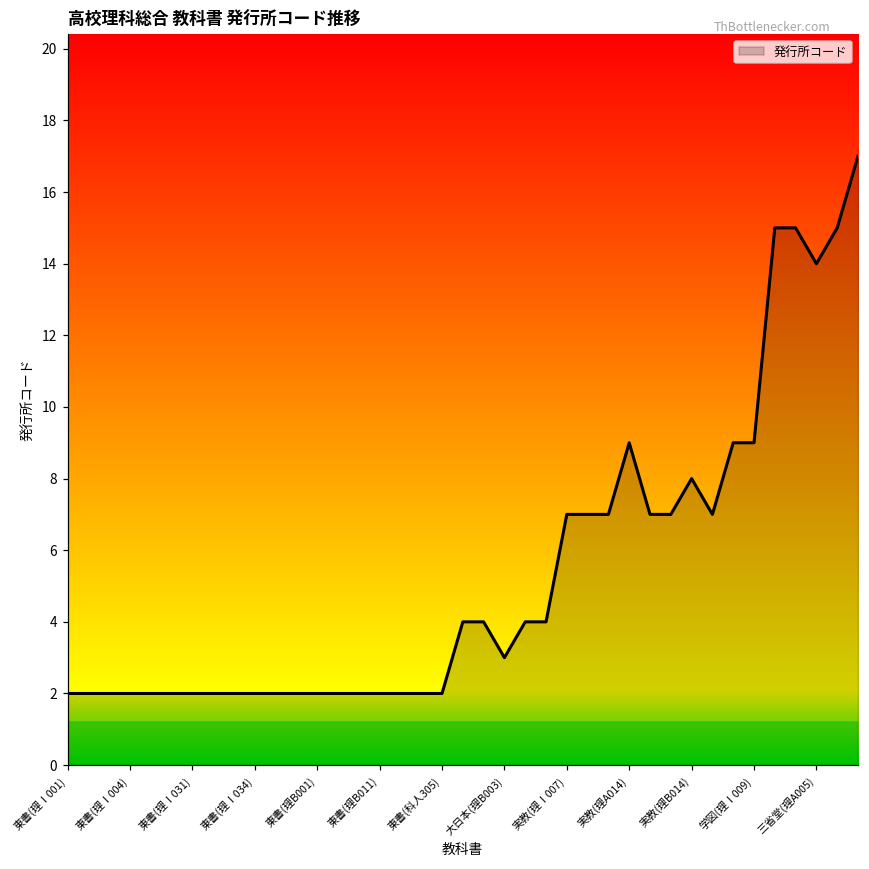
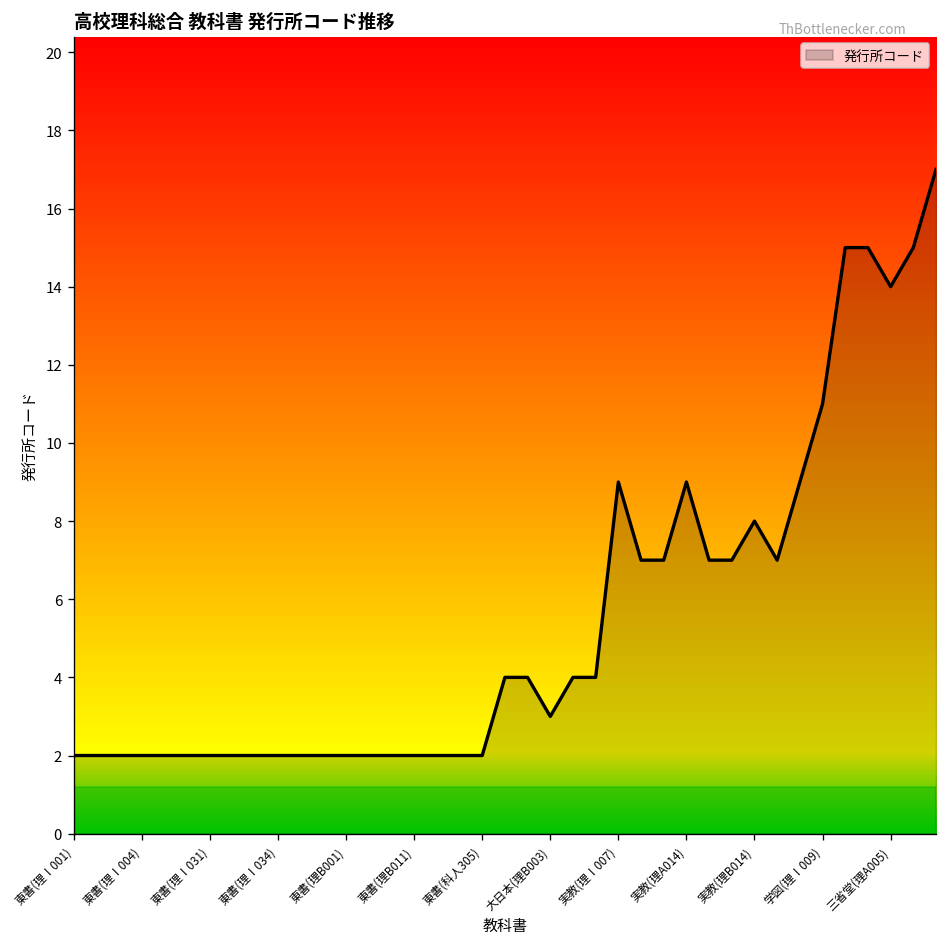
実教(理Ⅰ007): 7 -> 9
学図(理Ⅰ009): 9 -> 11
